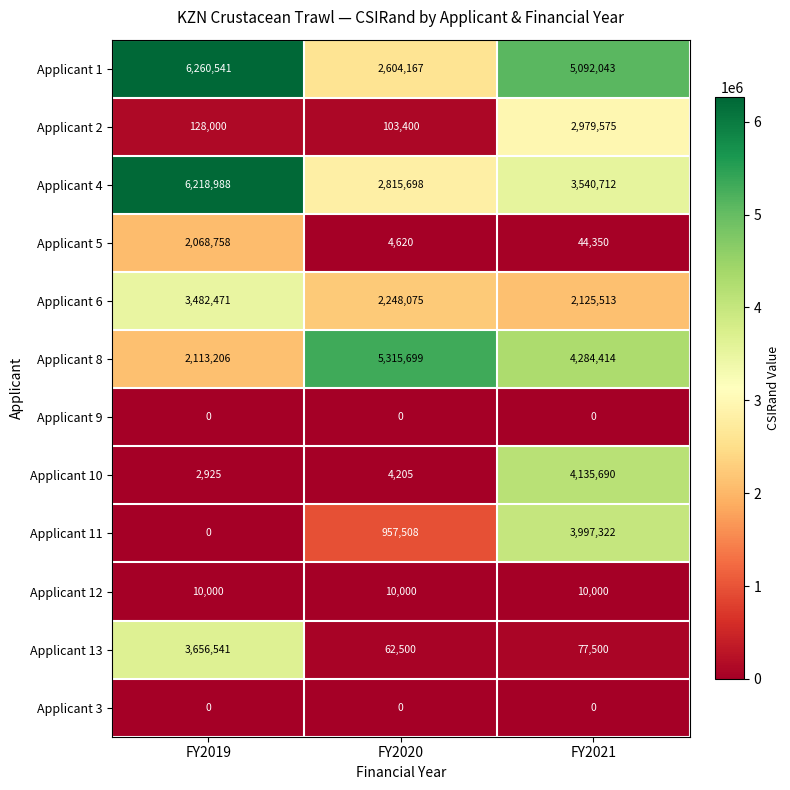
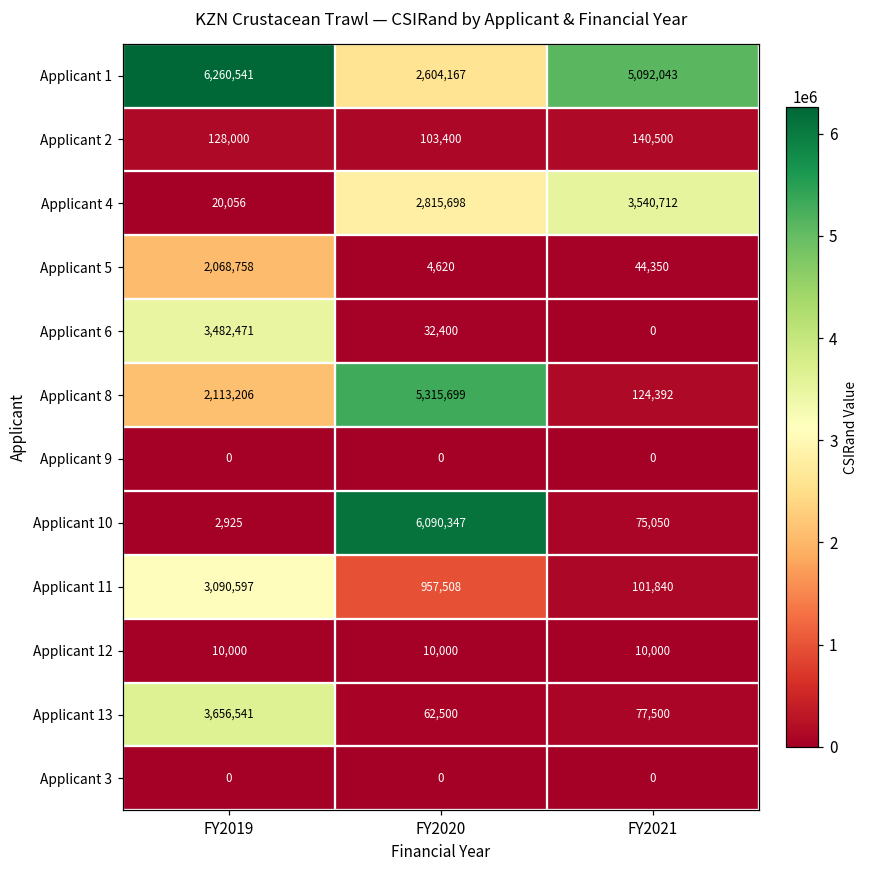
Applicant 2, FY2021: 2,979,575 -> 140,500
Applicant 4, FY2019: 6,218,988 -> 20,056
Applicant 6, FY2020: 2,248,075 -> 32,400
Applicant 6, FY2021: 2,125,513 -> 0
Applicant 8, FY2021: 4,284,414 -> 124,392
Applicant 10, FY2020: 4,205 -> 6,090,347
Applicant 10, FY2021: 4,135,690 -> 75,050
Applicant 11, FY2019: 0 -> 3,090,597
Applicant 11, FY2021: 3,997,322 -> 101,840
